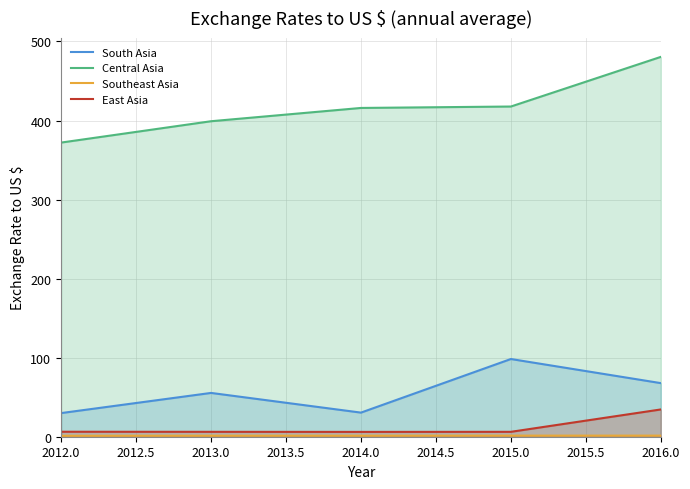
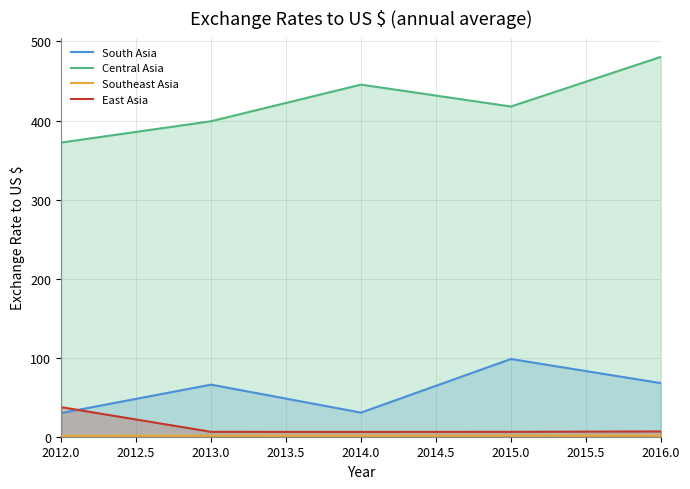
East Asia, 2012.0: 10 -> 40
South Asia, 2013.0: 60 -> 70
Central Asia, 2014.0: 420 -> 450
East Asia, 2016.0: 30 -> 10
